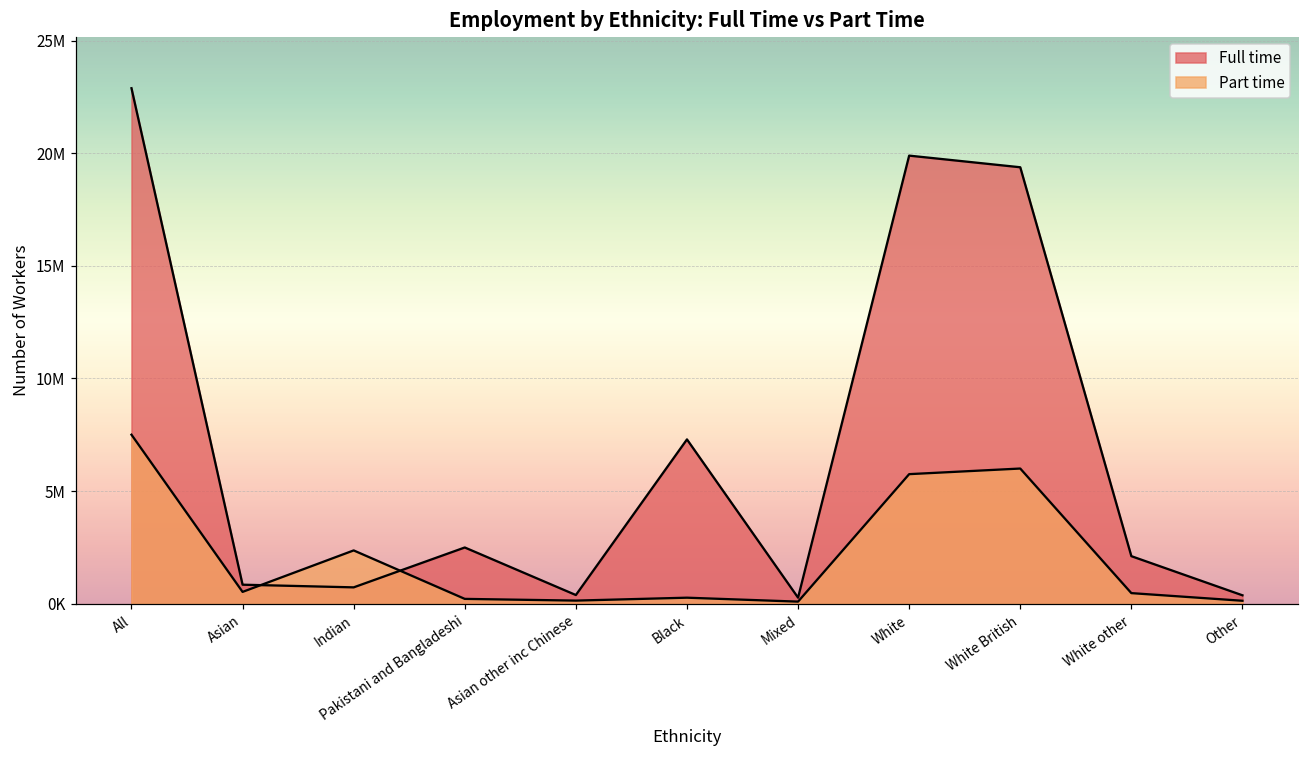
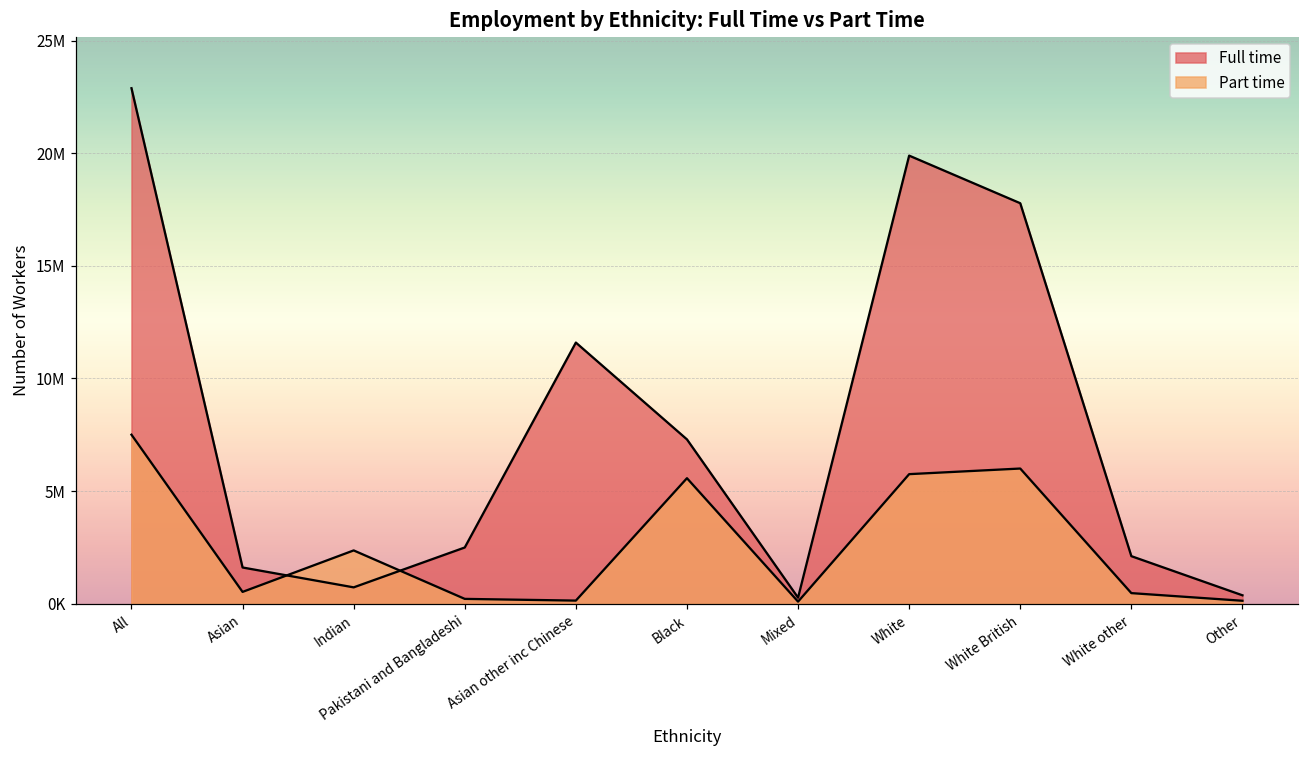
Full time, Asian: 800000 -> 1600000
Full time, Asian other inc Chinese: 400000 -> 11600000
Part time, Black: 300000 -> 5600000
Full time, White British: 19400000 -> 17800000
